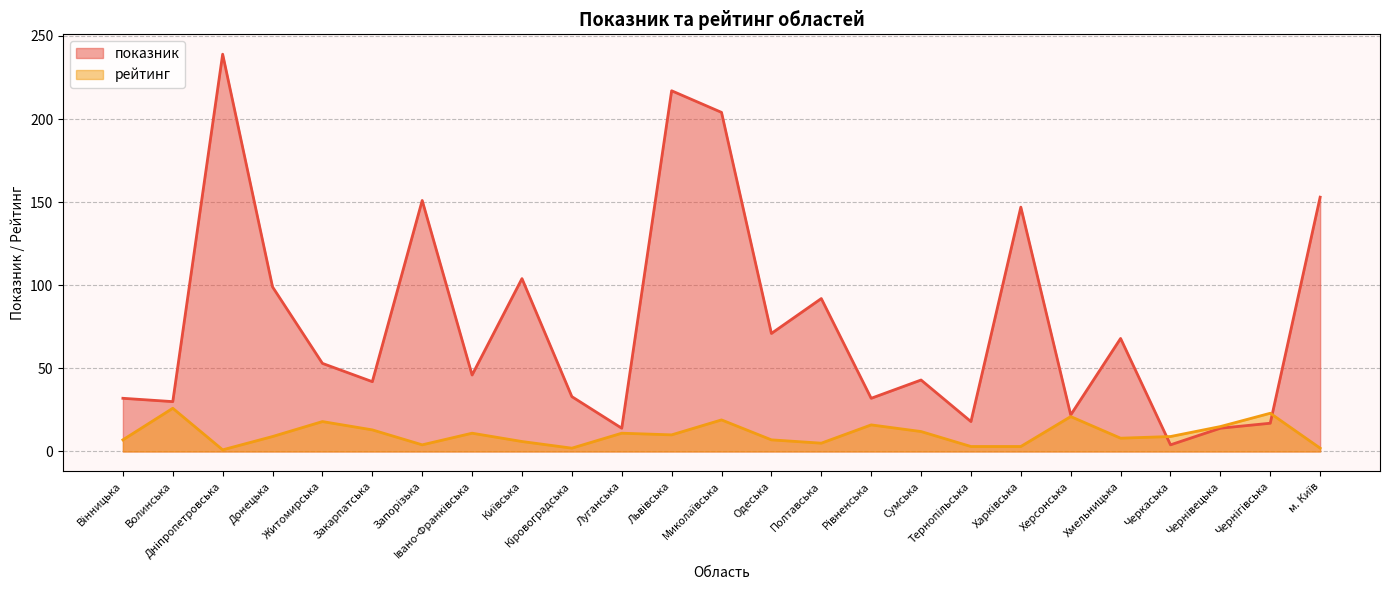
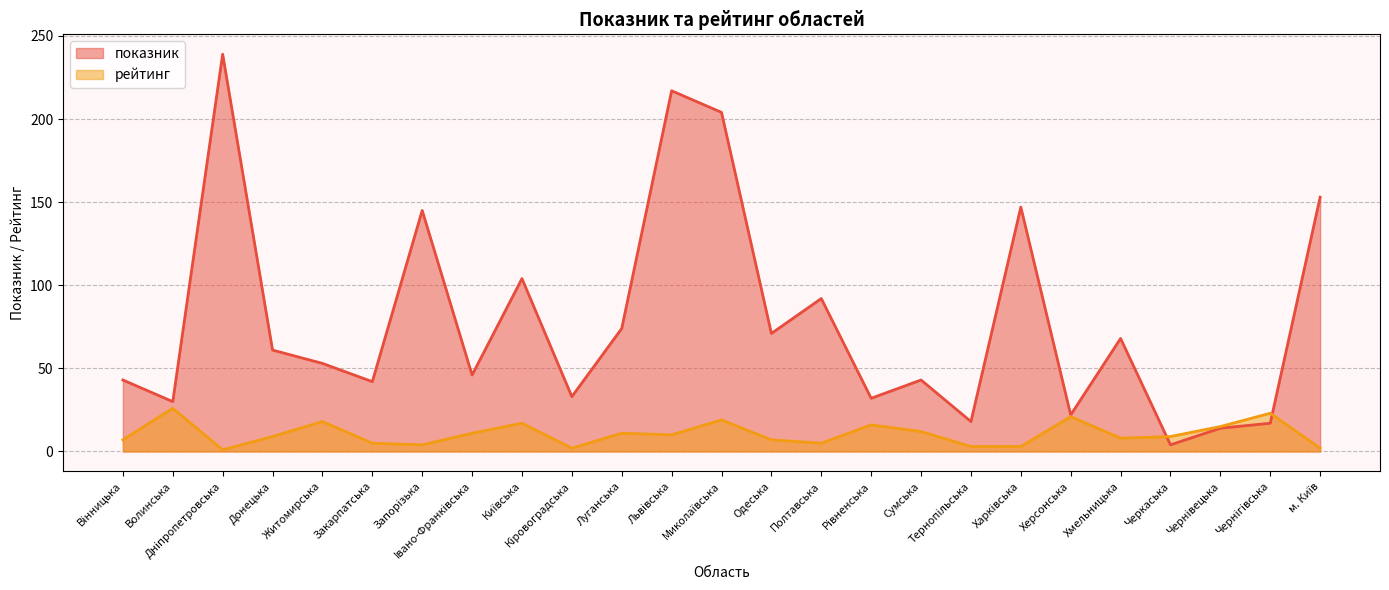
показник, Вінницька: 32 -> 43
показник, Донецька: 99 -> 61
рейтинг, Закарпатська: 13 -> 5
показник, Запорізька: 151 -> 145
рейтинг, Київська: 6 -> 17
показник, Луганська: 14 -> 74
